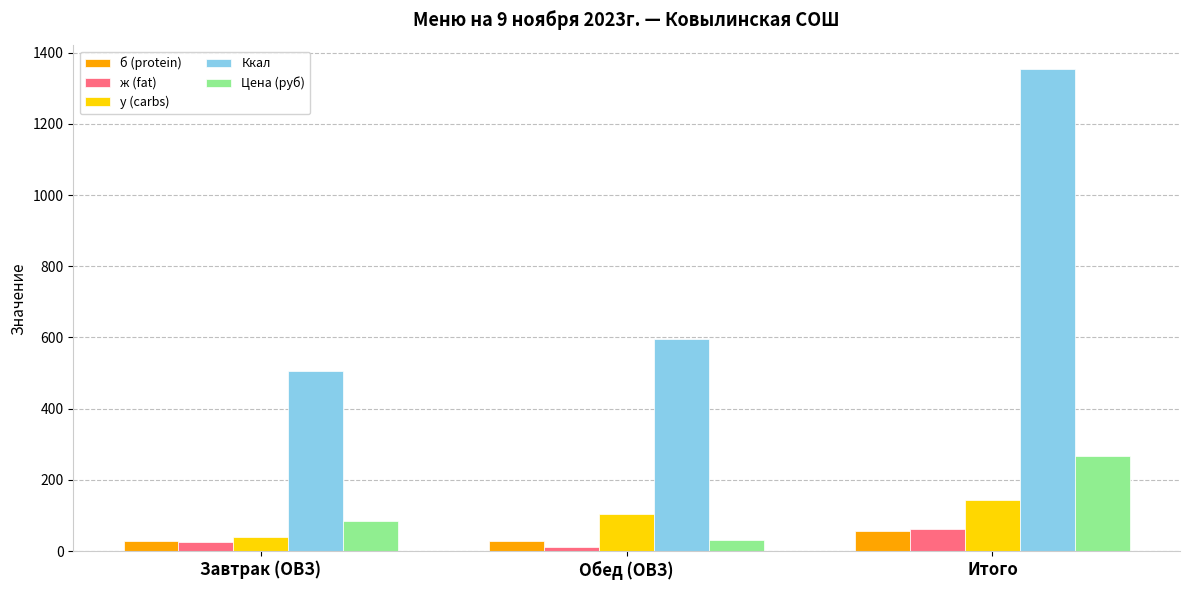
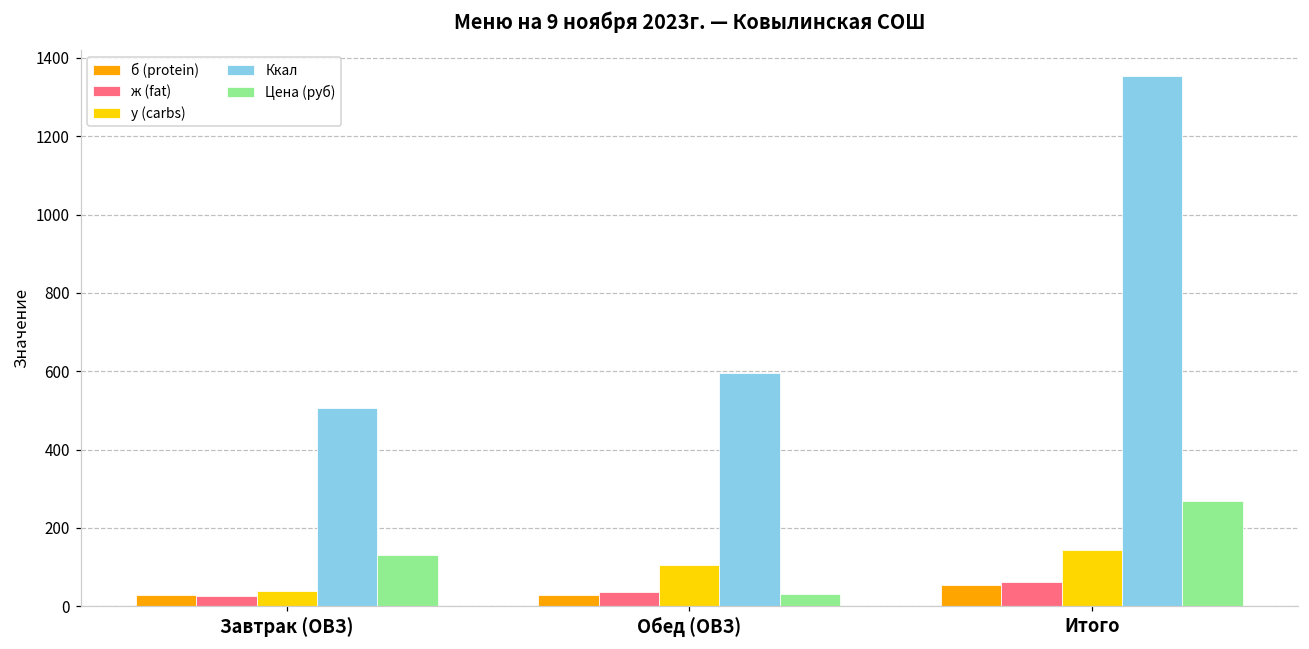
Цена (руб), Завтрак (ОВЗ): 90 -> 130
ж (fat), Обед (ОВЗ): 10 -> 40
